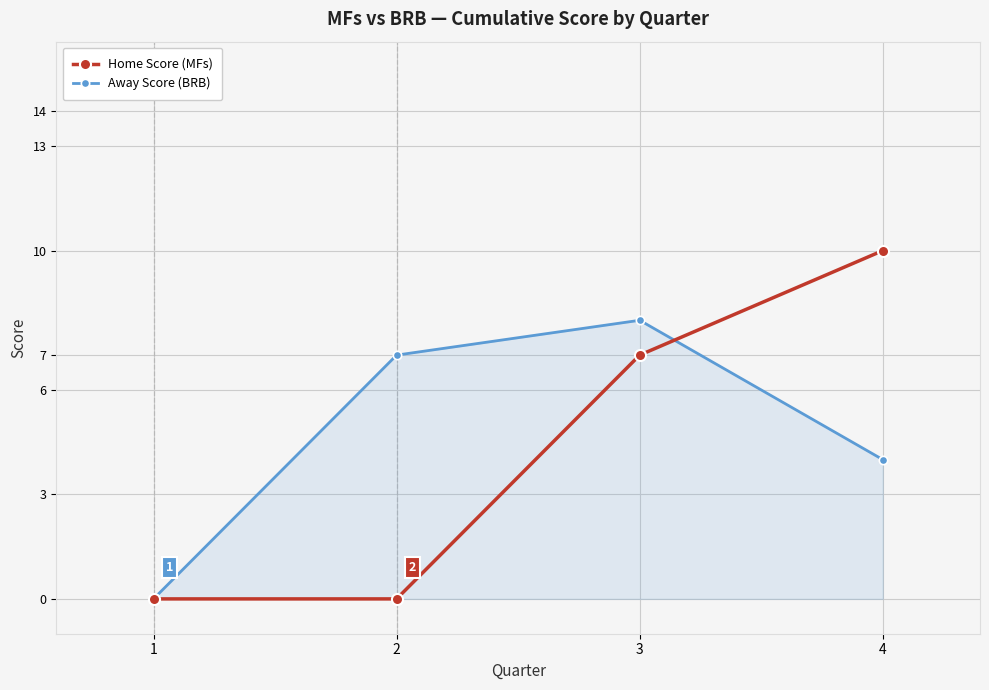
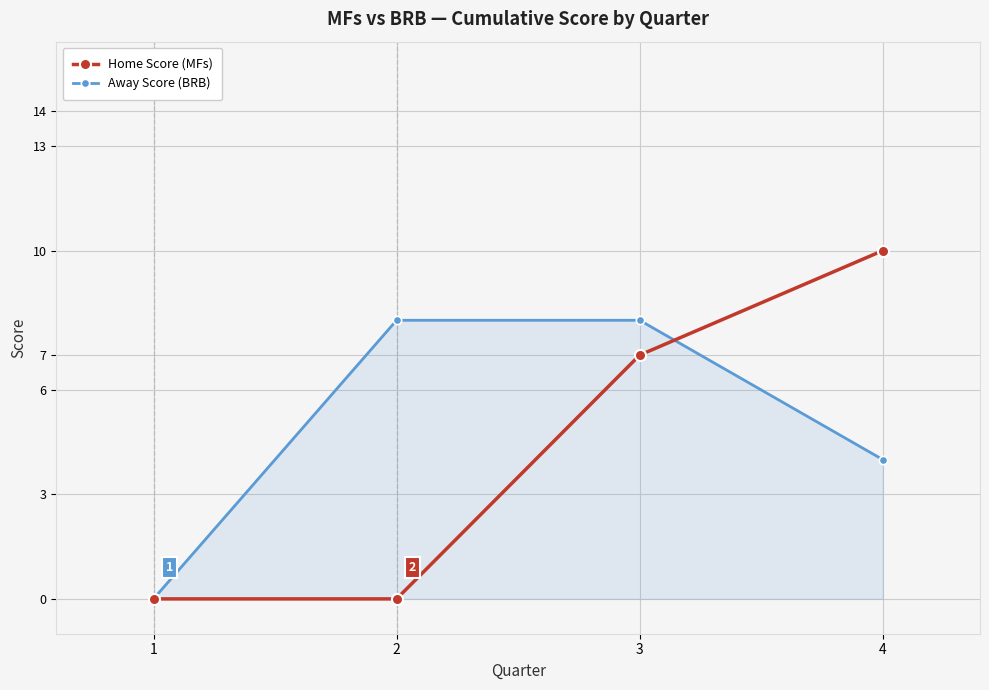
Away Score (BRB), 2: 7 -> 8
